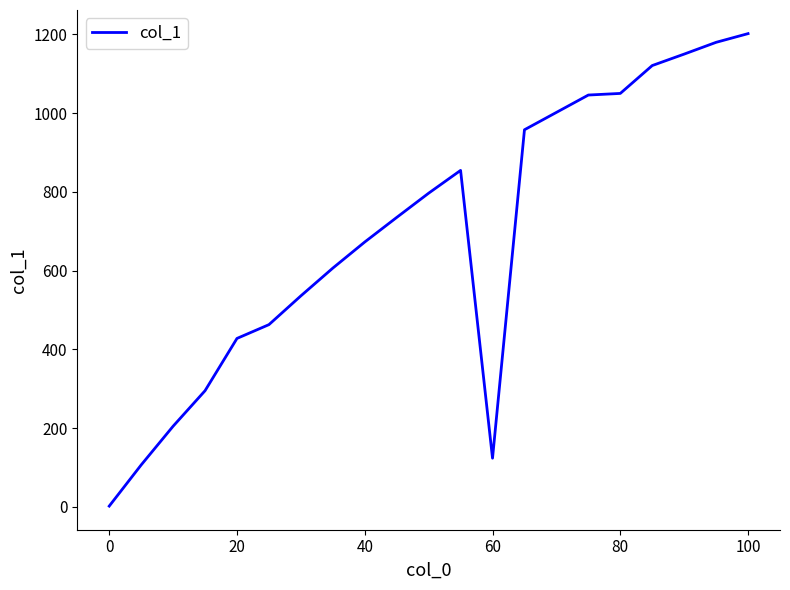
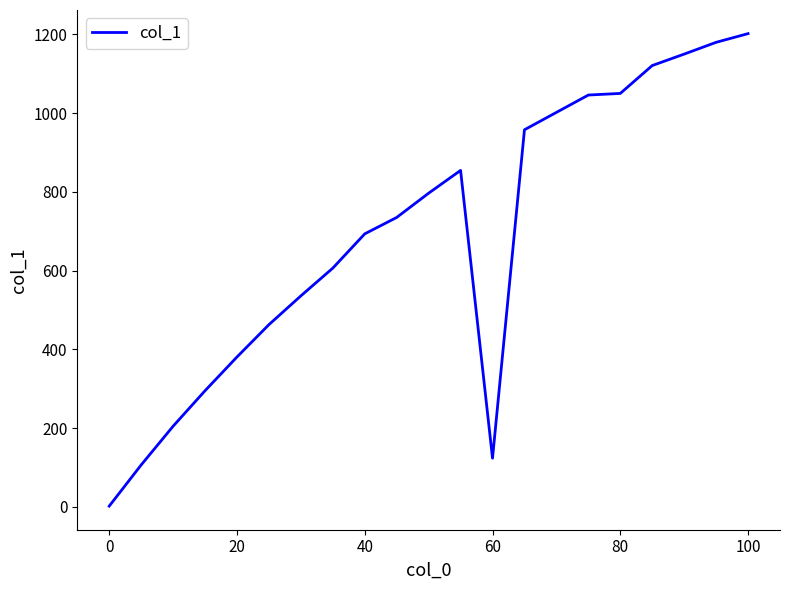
20: 430 -> 380
40: 670 -> 690
